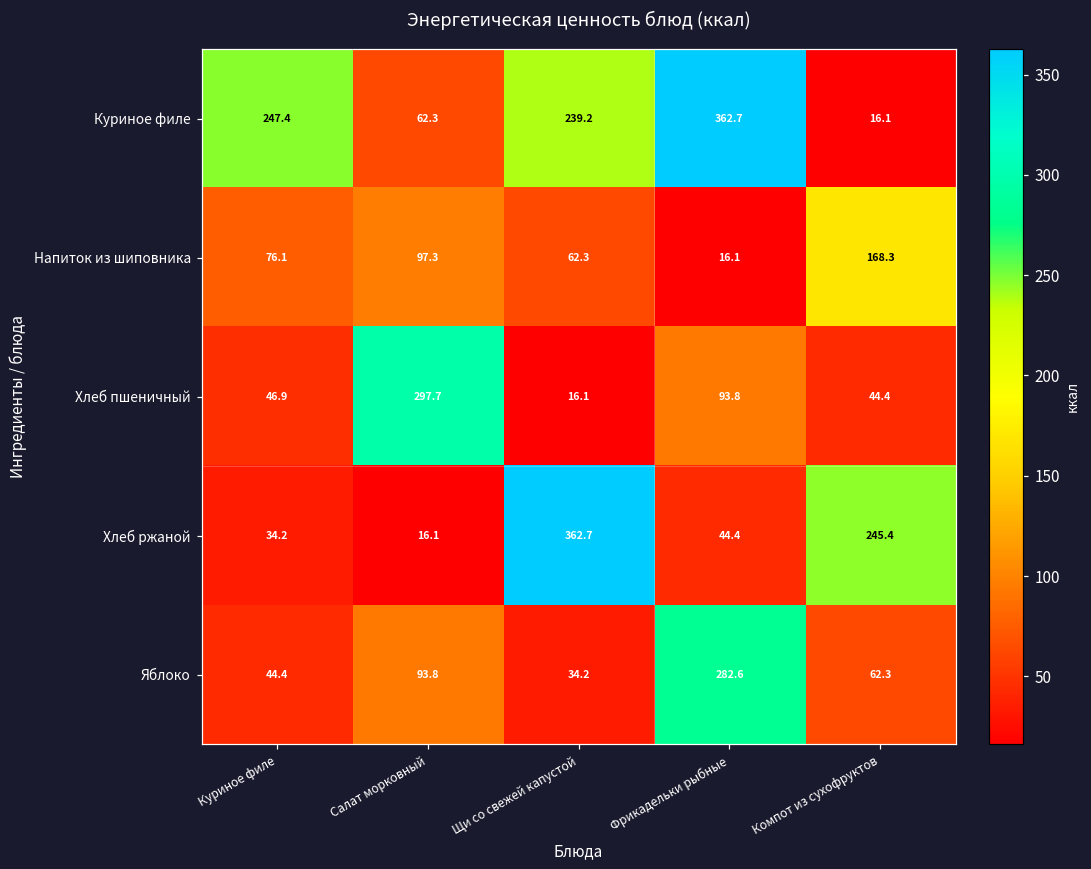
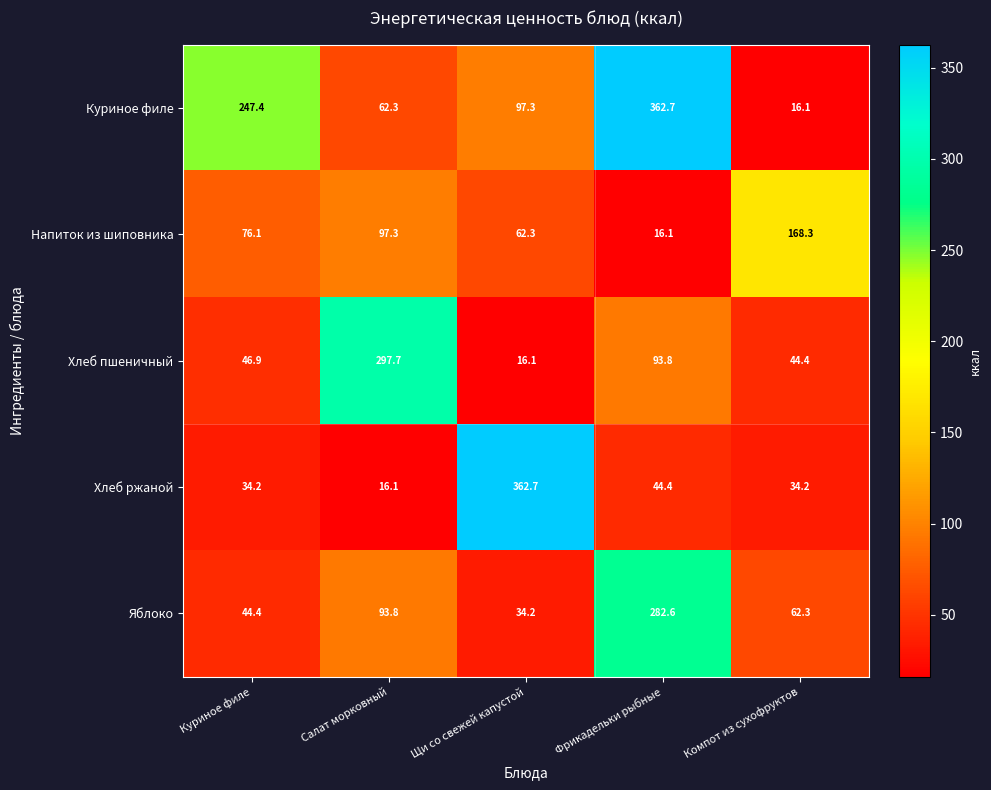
Куриное филе, Щи со свежей капустой: 239.2 -> 97.3
Хлеб ржаной, Компот из сухофруктов: 245.4 -> 34.2
